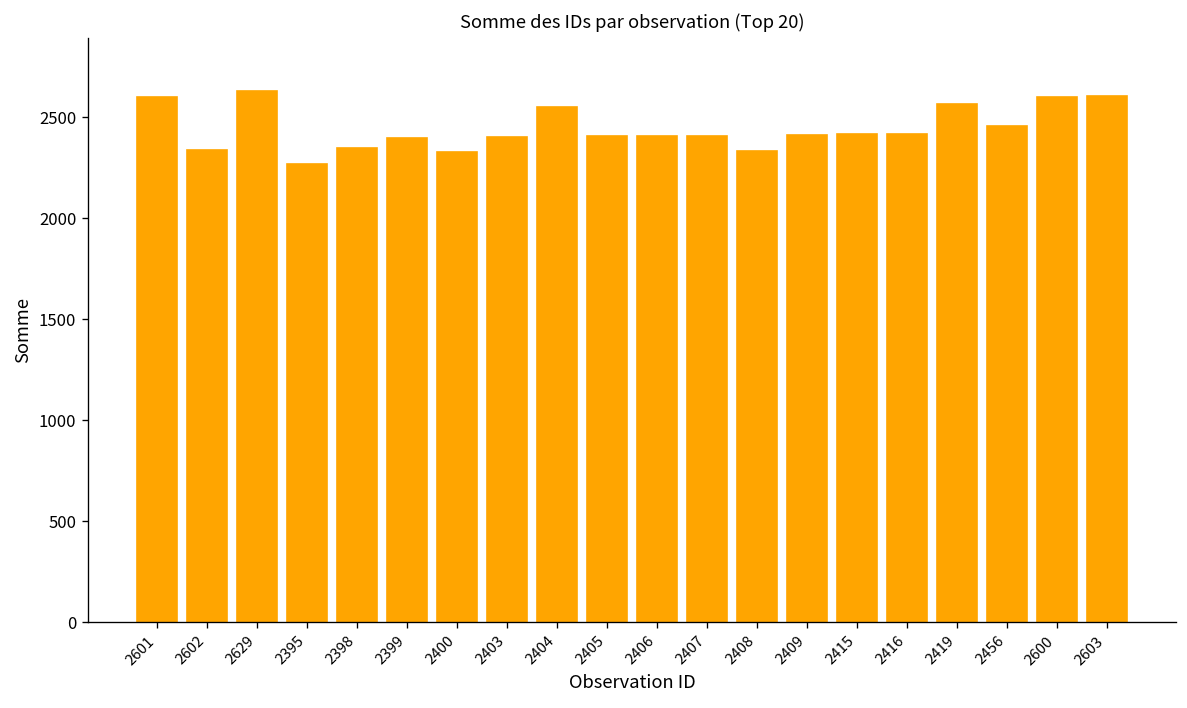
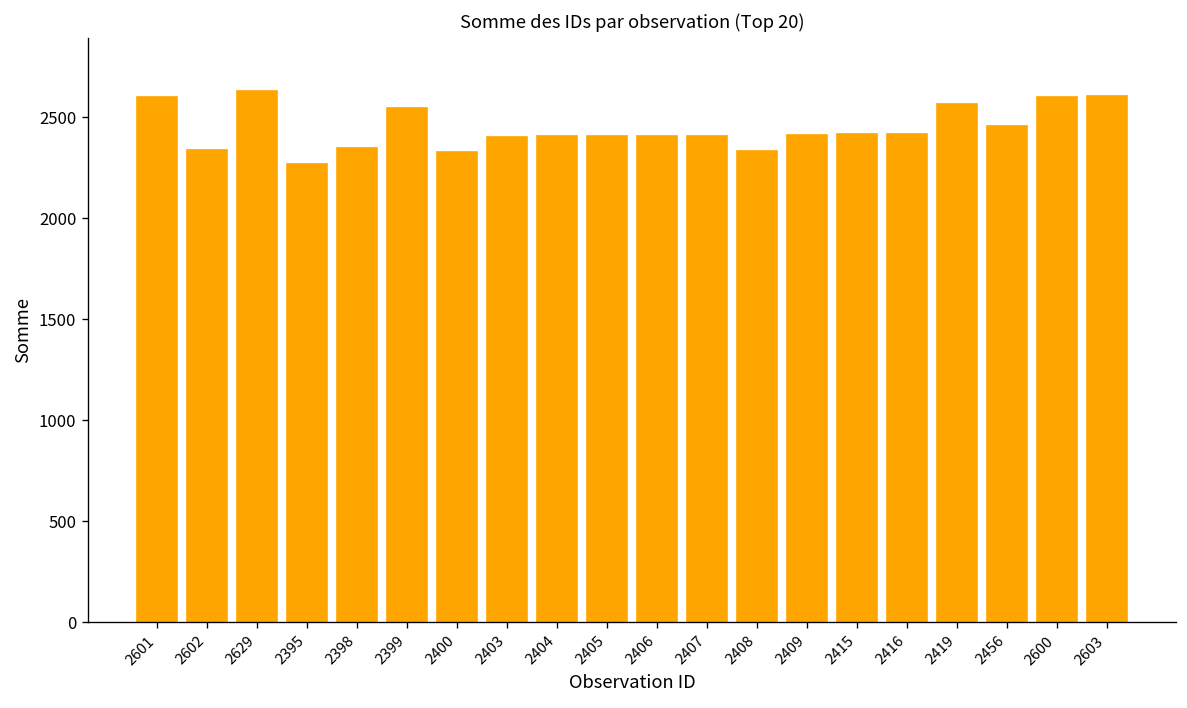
2399: 2400 -> 2550
2404: 2550 -> 2400
